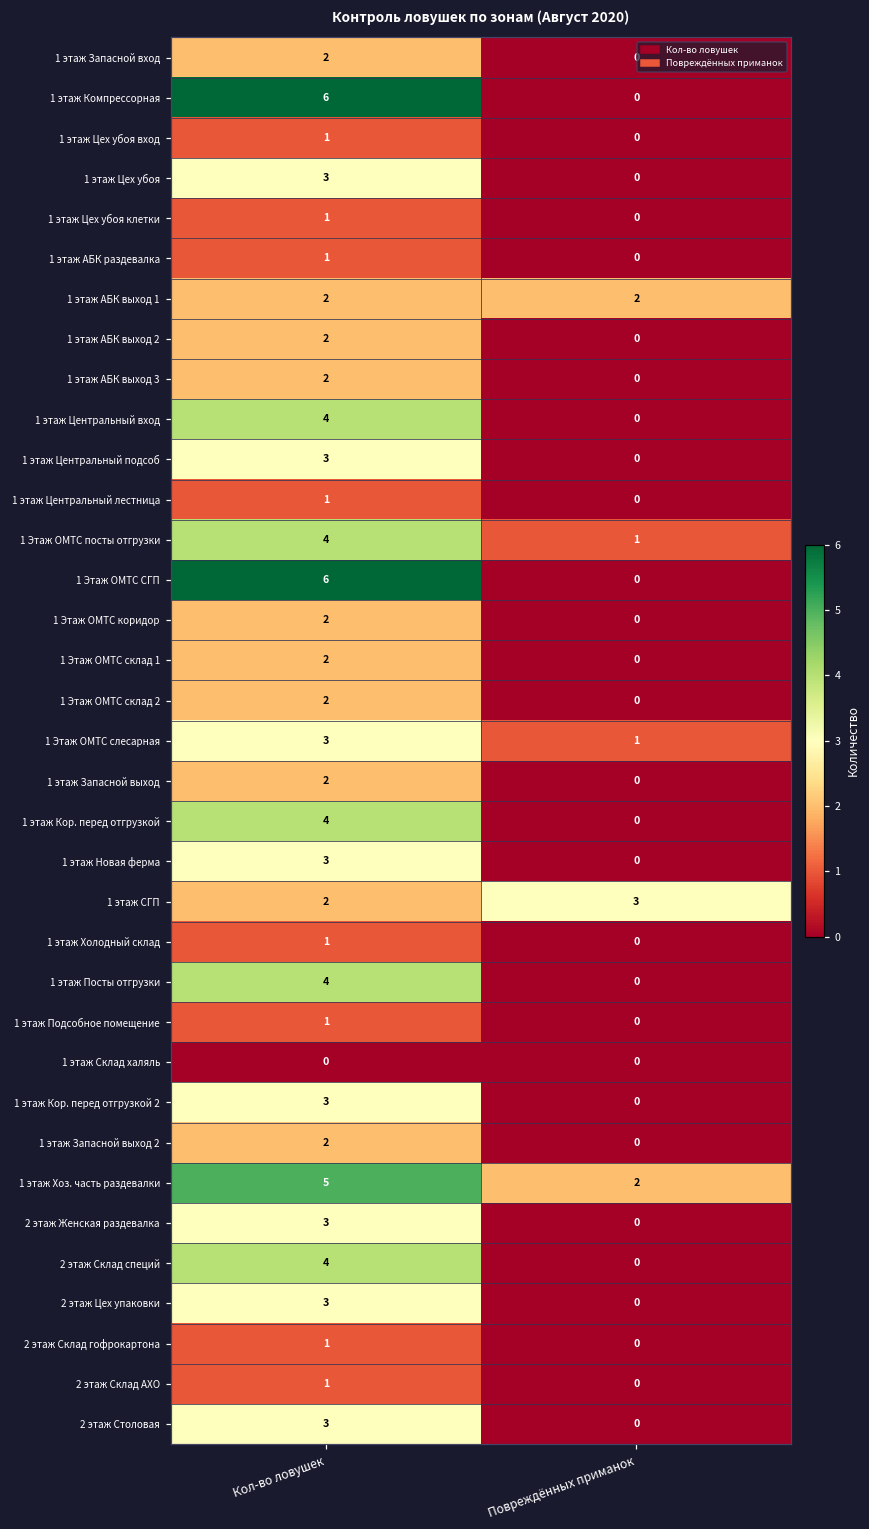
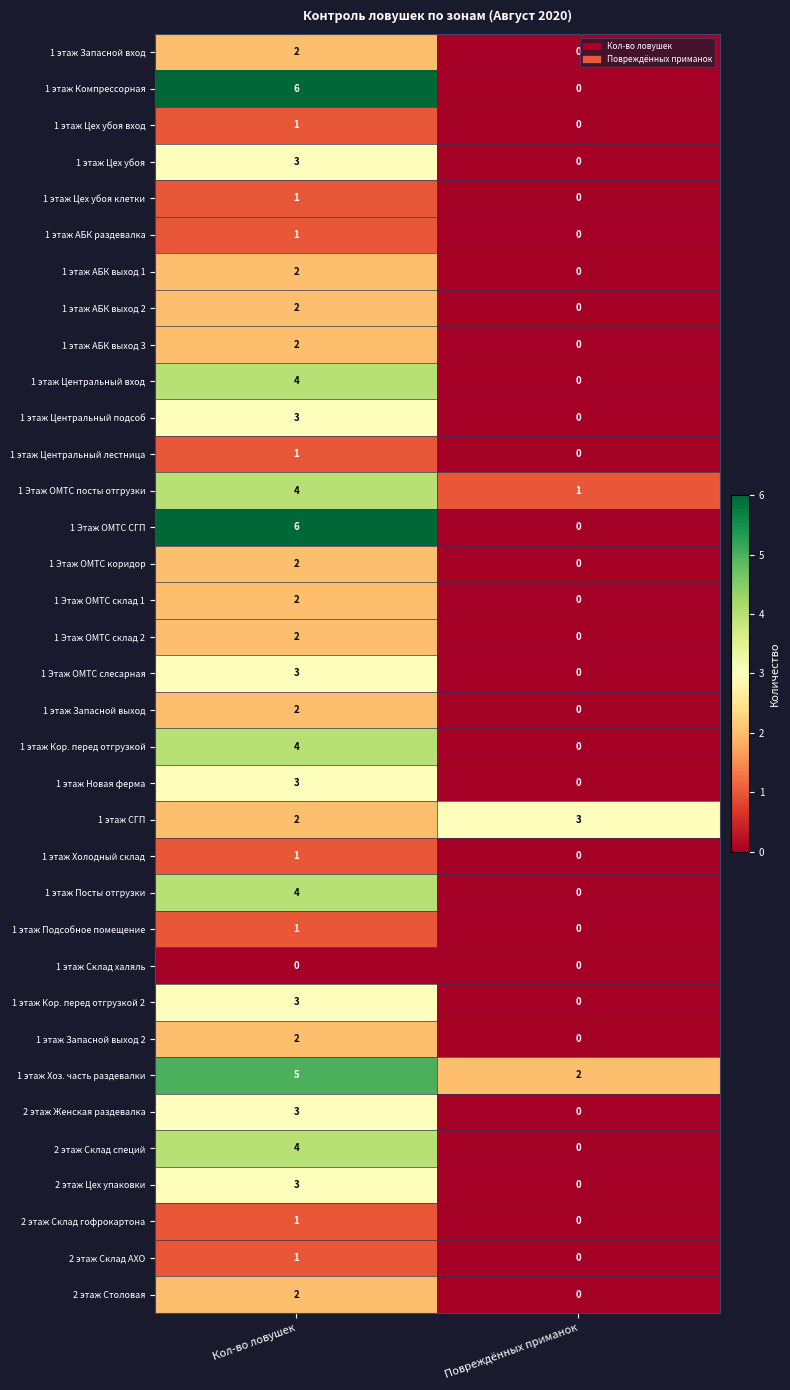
1 этаж АБК выход 1, Повреждённых приманок: 2 -> 0
1 Этаж ОМТС слесарная, Повреждённых приманок: 1 -> 0
2 этаж Столовая, Кол-во ловушек: 3 -> 2
